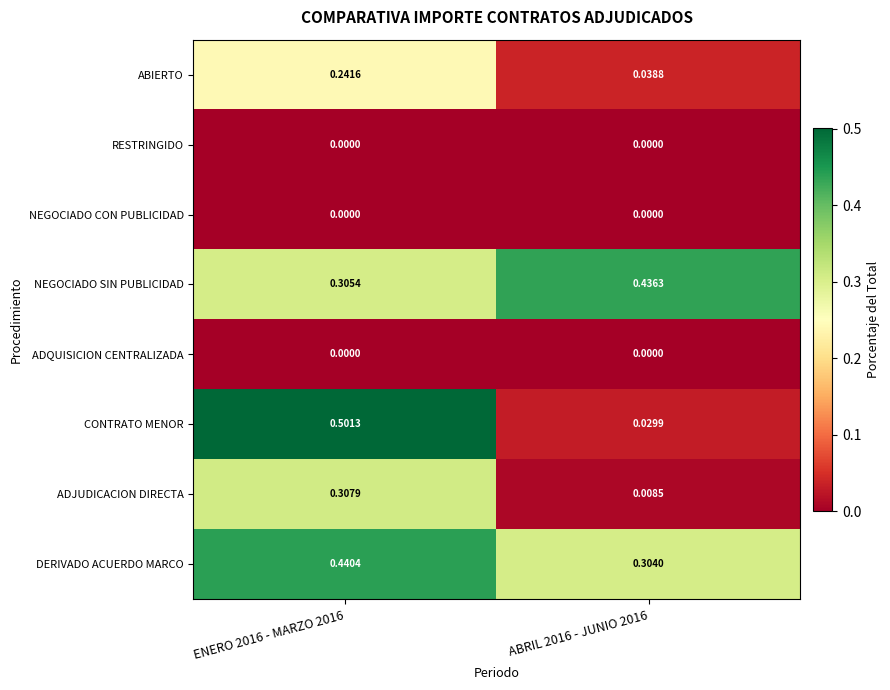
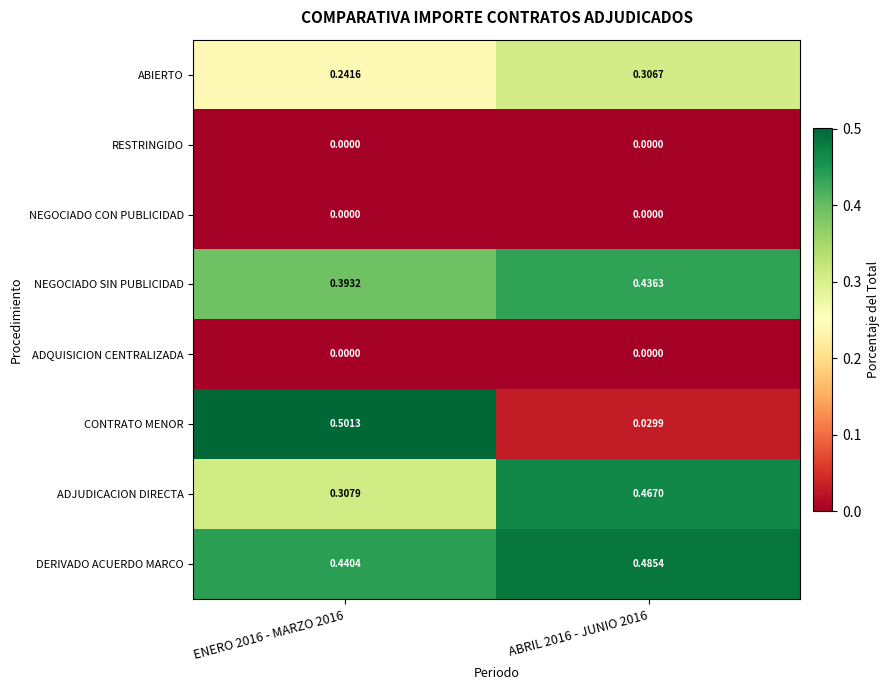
ABIERTO, ABRIL 2016 - JUNIO 2016: 0.0388 -> 0.3067
NEGOCIADO SIN PUBLICIDAD, ENERO 2016 - MARZO 2016: 0.3054 -> 0.3932
ADJUDICACION DIRECTA, ABRIL 2016 - JUNIO 2016: 0.0085 -> 0.4670
DERIVADO ACUERDO MARCO, ABRIL 2016 - JUNIO 2016: 0.3040 -> 0.4854
